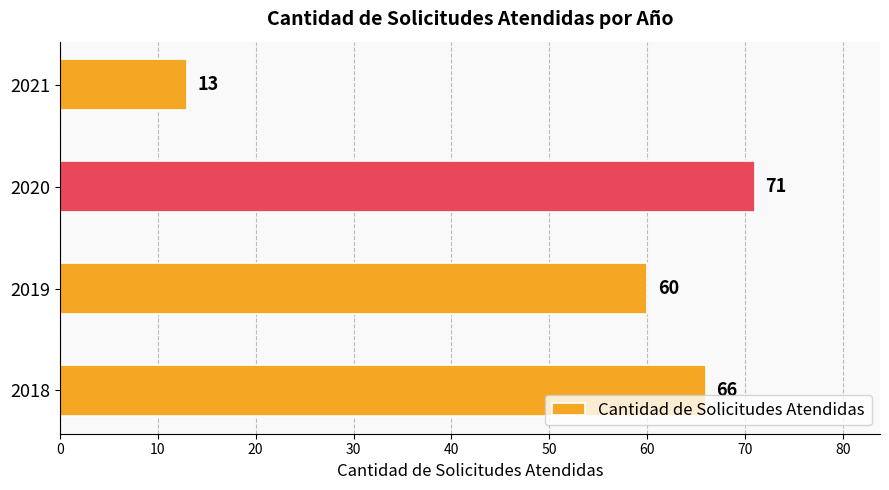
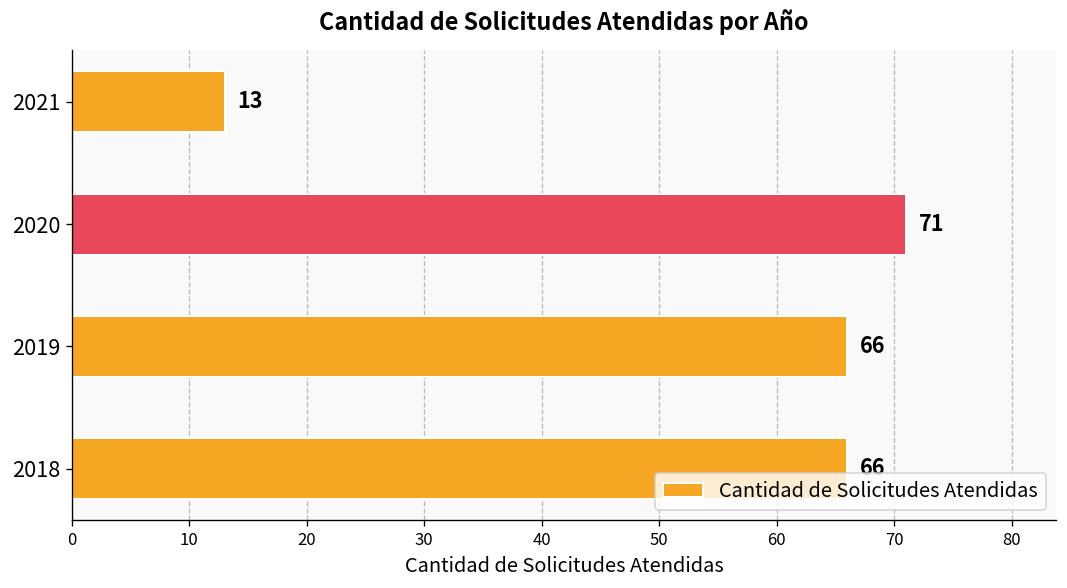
2019: 60 -> 66
